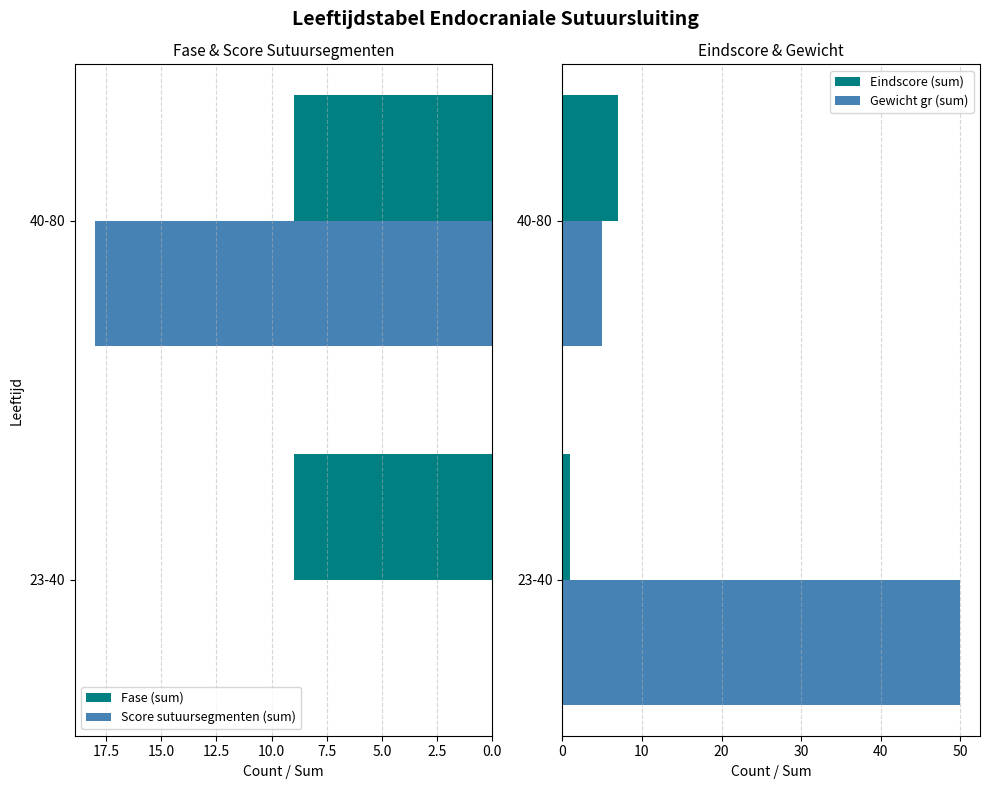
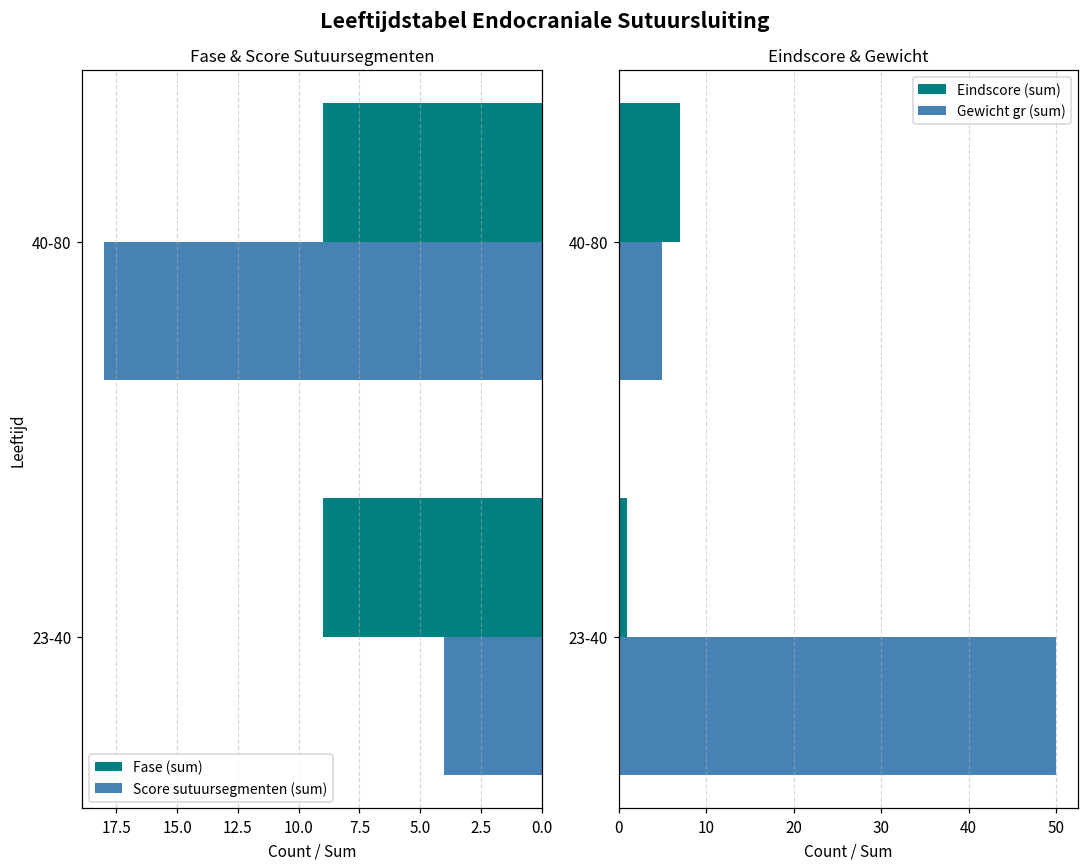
Fase & Score Sutuursegmenten, Score sutuursegmenten (sum), 23-40: 0 -> 4
